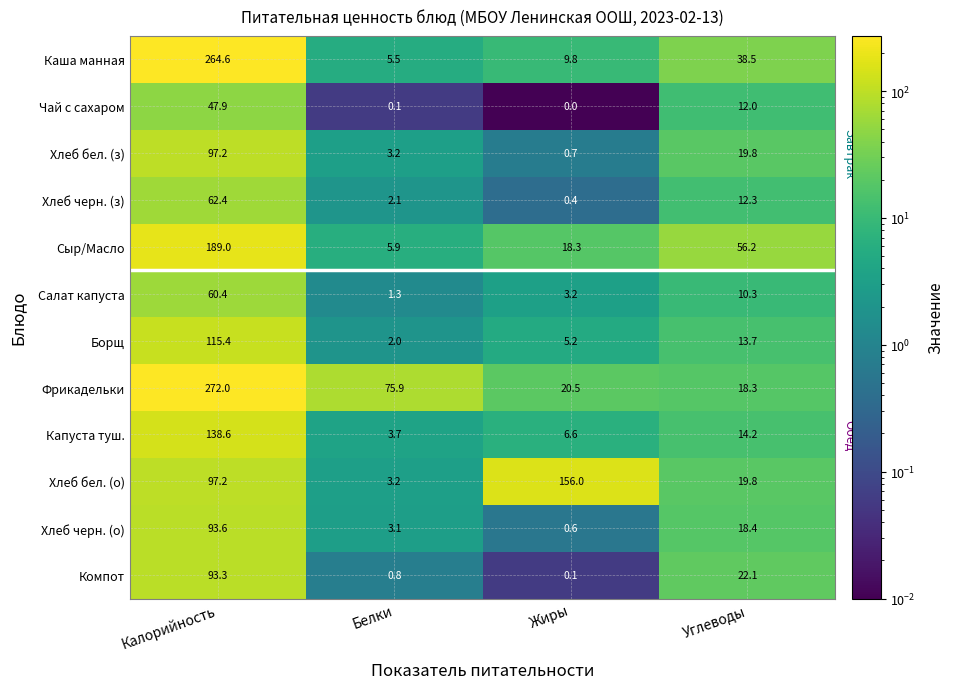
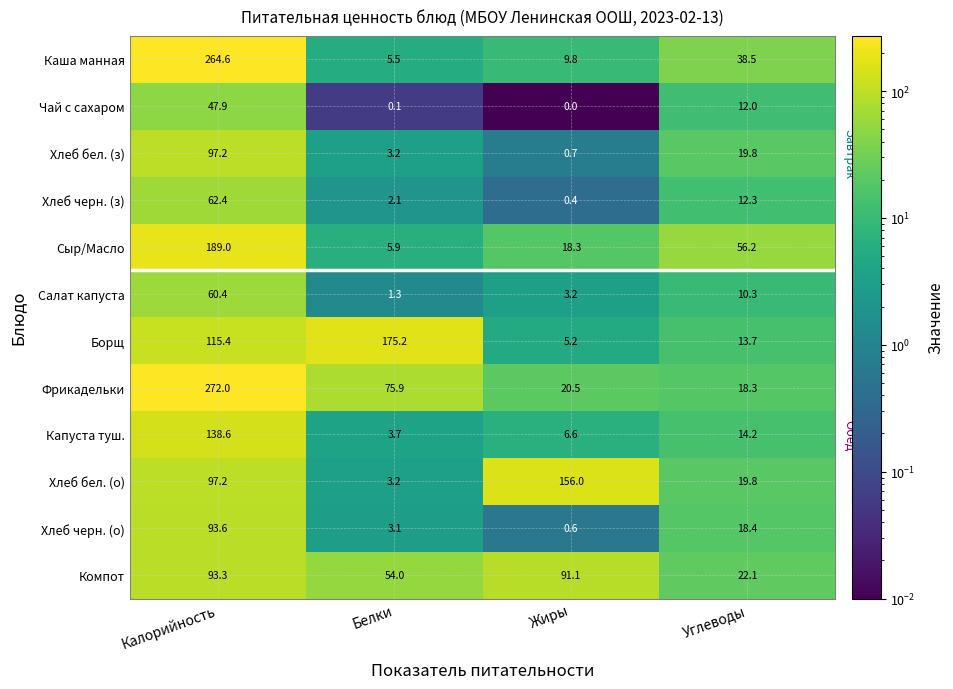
Борщ, Белки: 2.0 -> 175.2
Компот, Белки: 0.8 -> 54.0
Компот, Жиры: 0.1 -> 91.1
